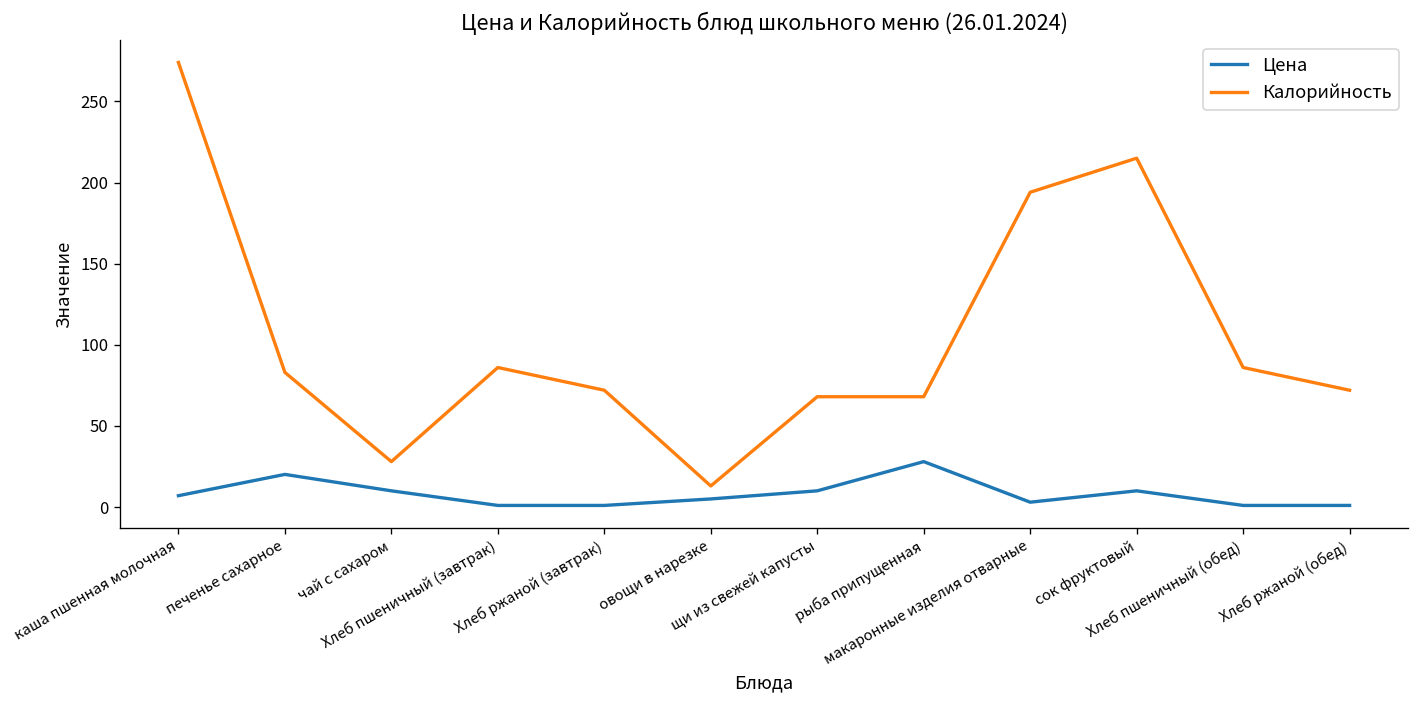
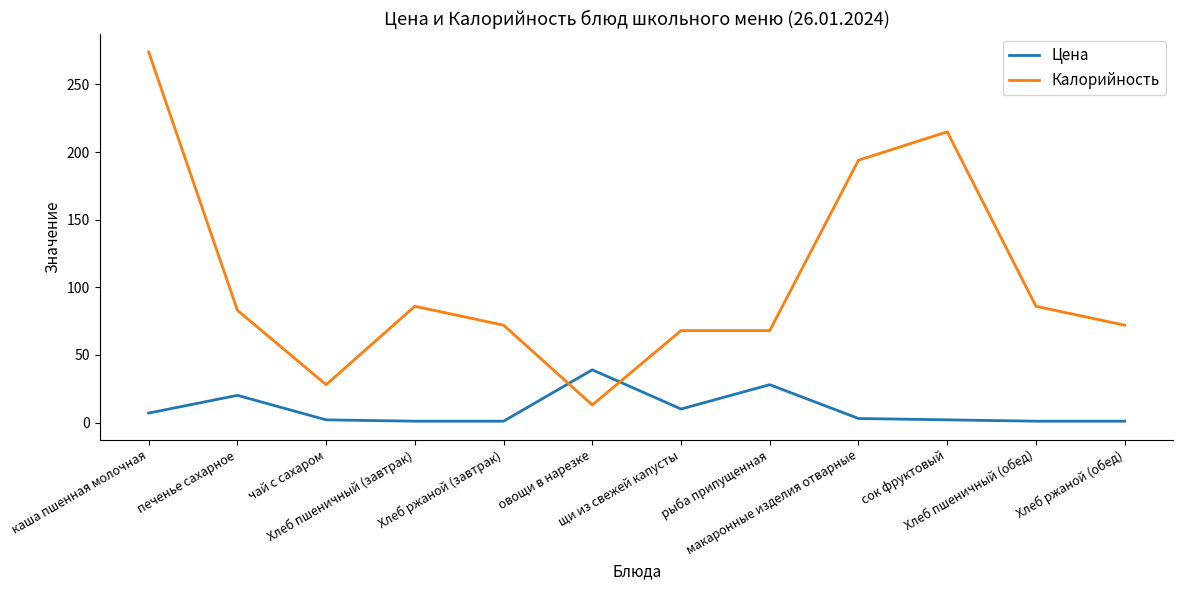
Цена, чай с сахаром: 10 -> 2
Цена, овощи в нарезке: 5 -> 39
Цена, сок фруктовый: 10 -> 2
